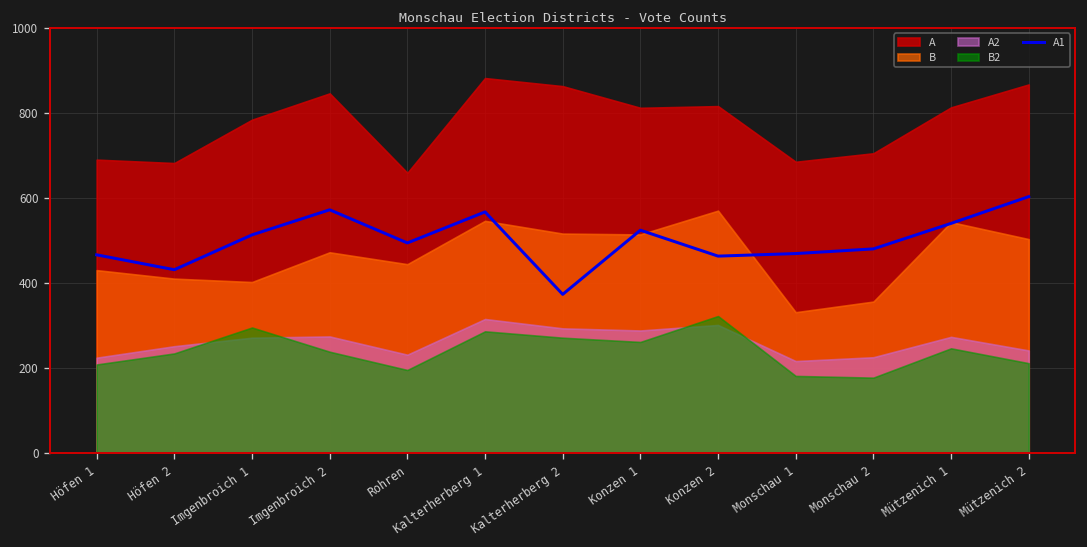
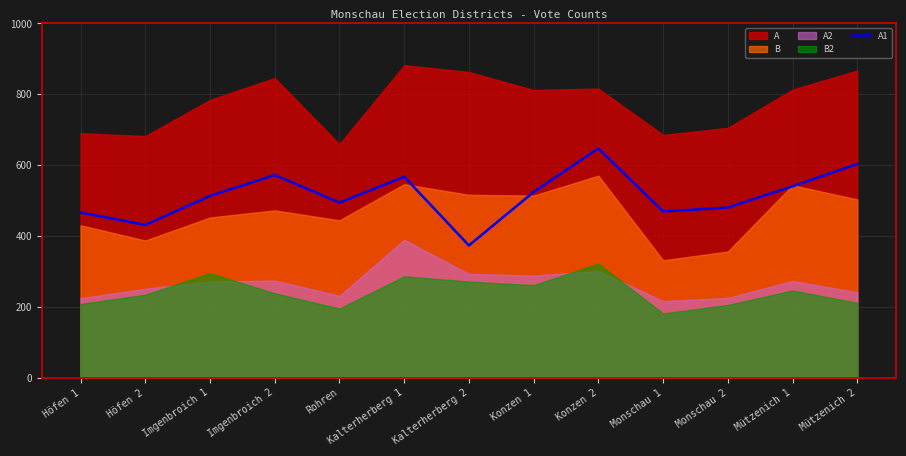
B, Höfen 2: 410 -> 390
B, Imgenbroich 1: 400 -> 450
A2, Kalterherberg 1: 320 -> 390
A1, Konzen 2: 460 -> 650
B2, Monschau 2: 180 -> 210
